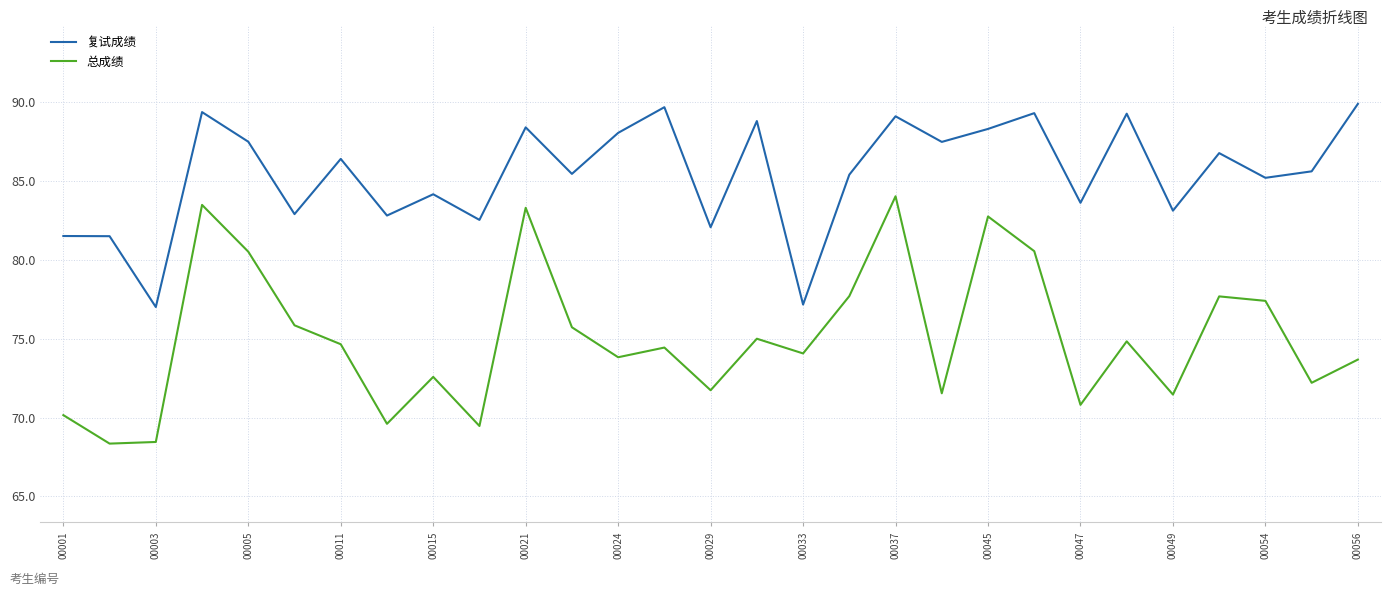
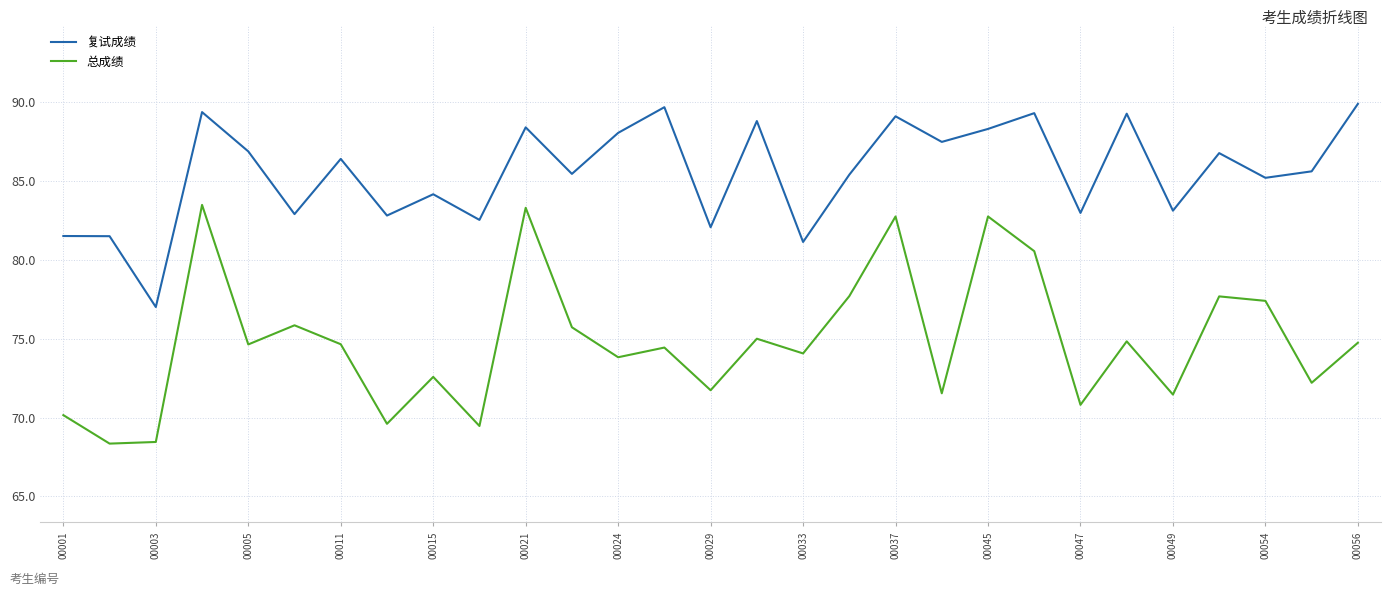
复试成绩, 00005: 87.5 -> 86.9
总成绩, 00005: 80.5 -> 74.6
复试成绩, 00033: 77.2 -> 81.1
总成绩, 00037: 84.0 -> 82.8
复试成绩, 00047: 83.6 -> 83.0
总成绩, 00056: 73.7 -> 74.7
